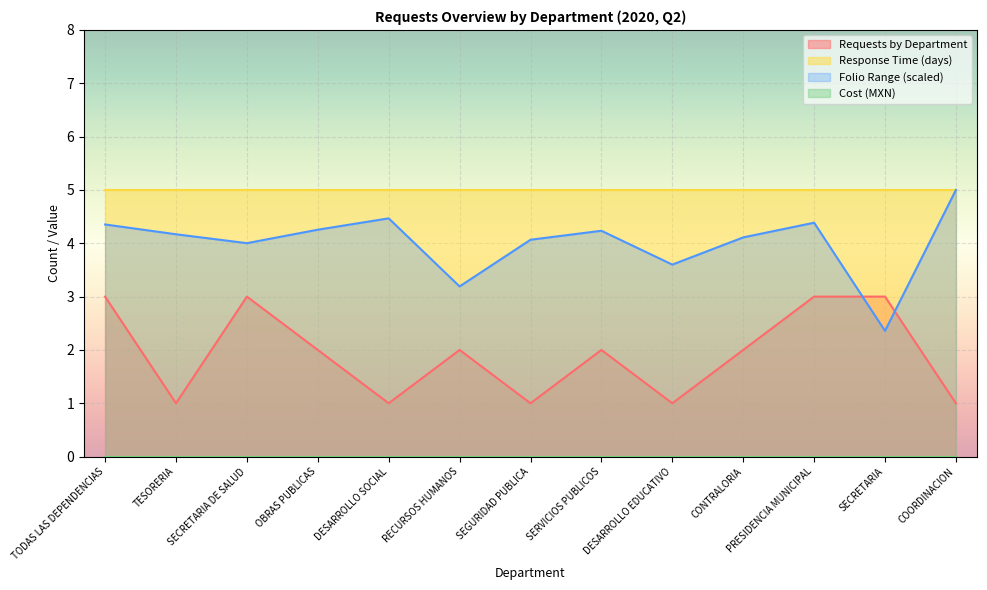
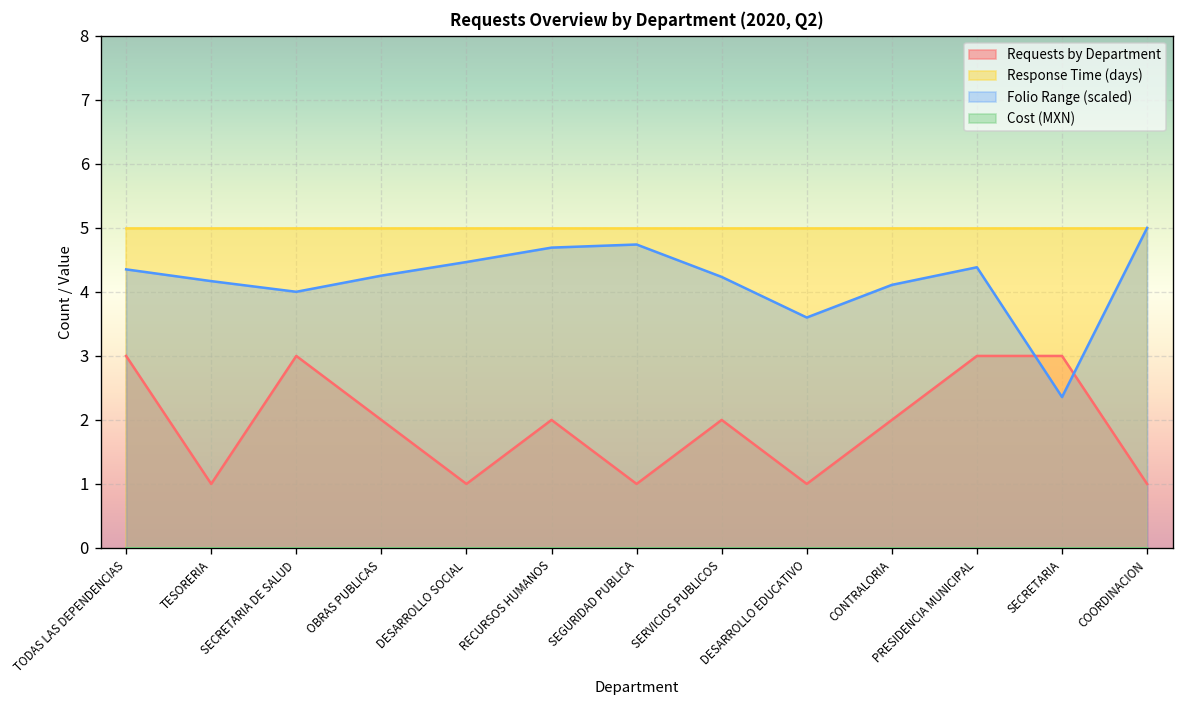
Folio Range (scaled), RECURSOS HUMANOS: 3.2 -> 4.7
Folio Range (scaled), SEGURIDAD PUBLICA: 4.1 -> 4.7
